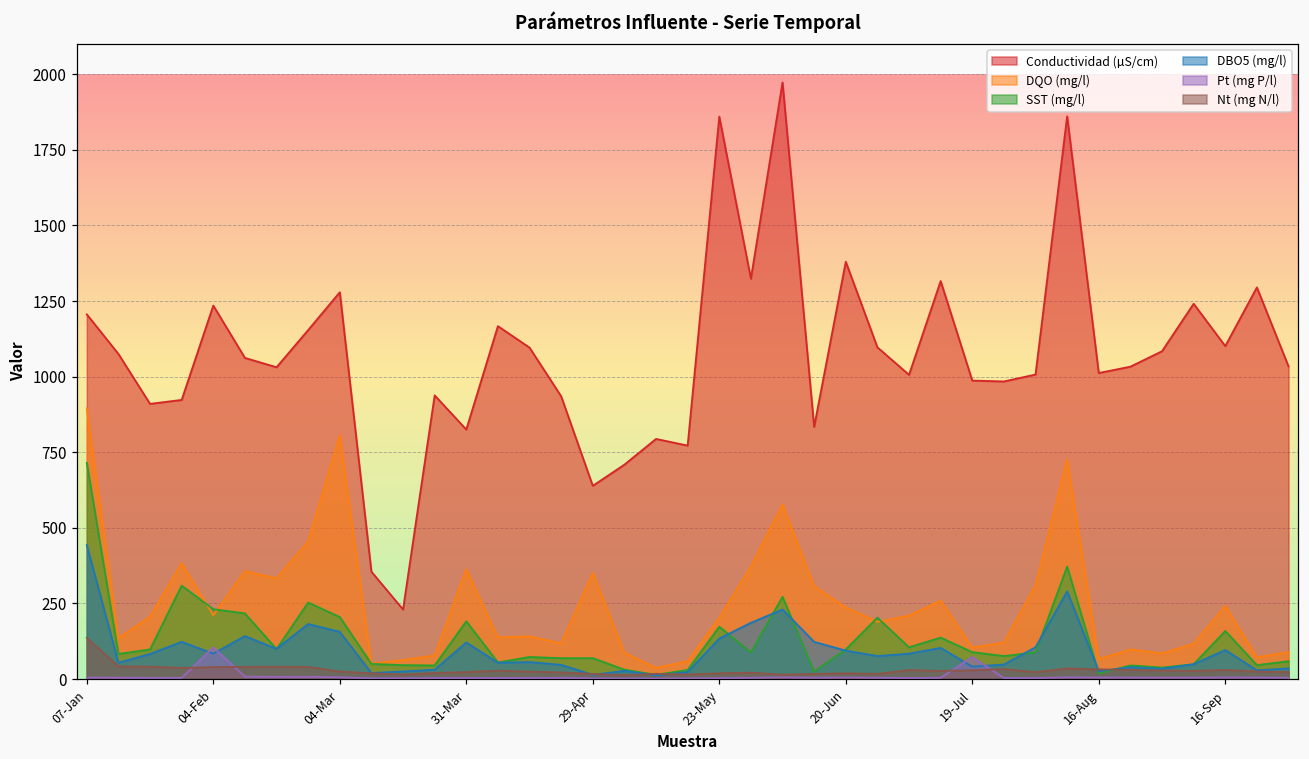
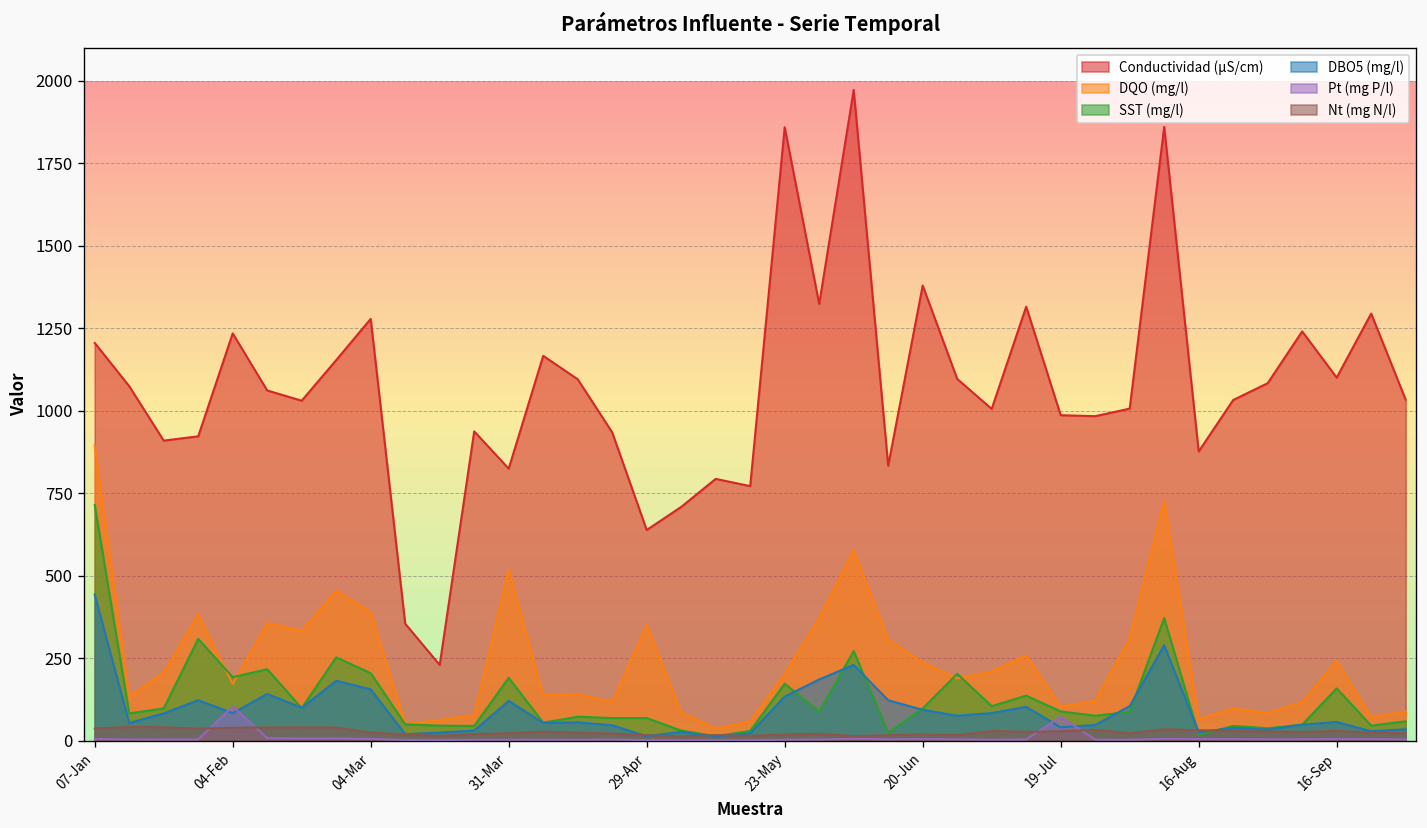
Nt (mg N/l), 07-Jan: 140 -> 40
DQO (mg/l), 04-Feb: 210 -> 170
SST (mg/l), 04-Feb: 230 -> 190
DQO (mg/l), 04-Mar: 810 -> 390
DQO (mg/l), 31-Mar: 360 -> 520
Conductividad (µS/cm), 16-Aug: 1010 -> 880
DBO5 (mg/l), 16-Sep: 100 -> 60
